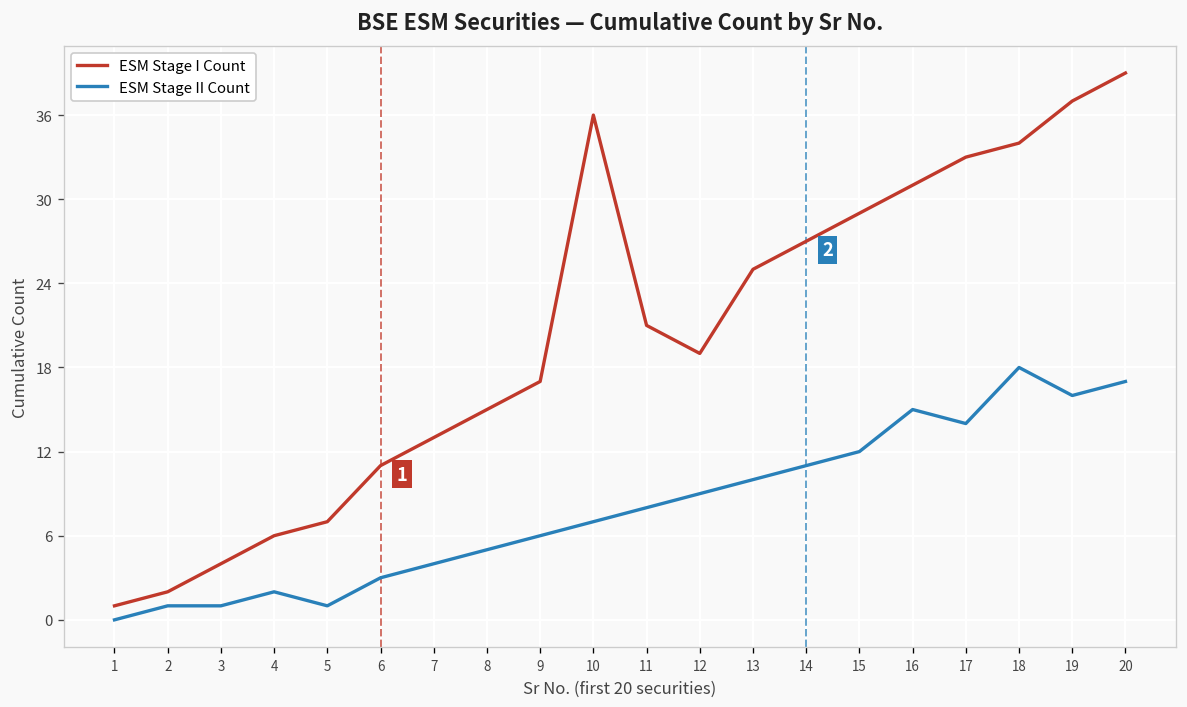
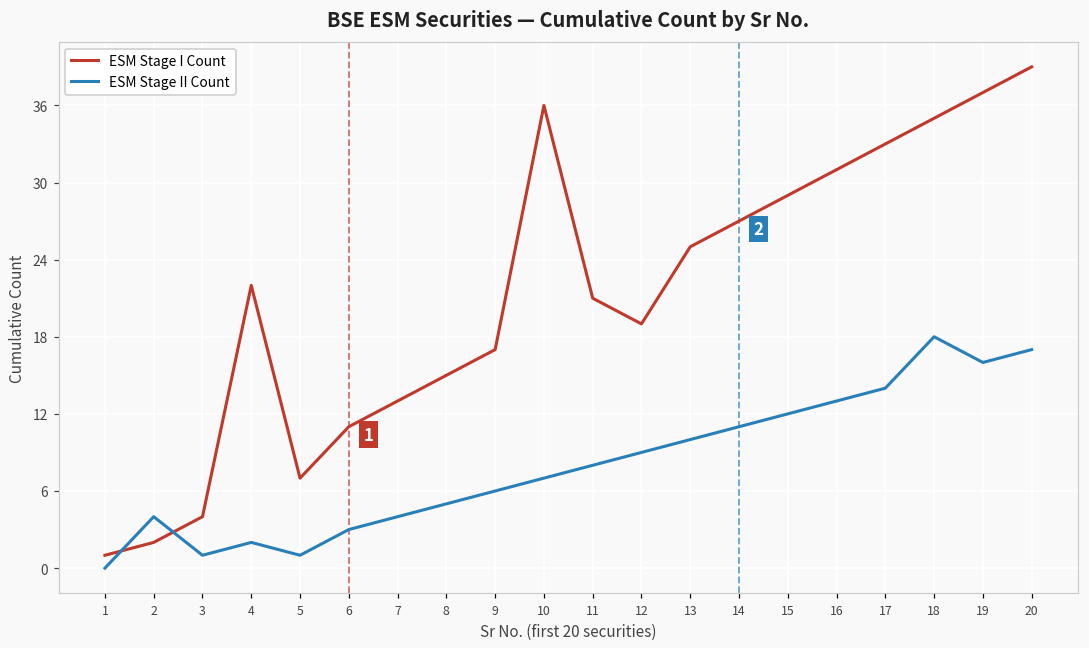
ESM Stage II Count, 2: 1 -> 4
ESM Stage I Count, 4: 6 -> 22
ESM Stage II Count, 16: 15 -> 13
ESM Stage I Count, 18: 34 -> 35
